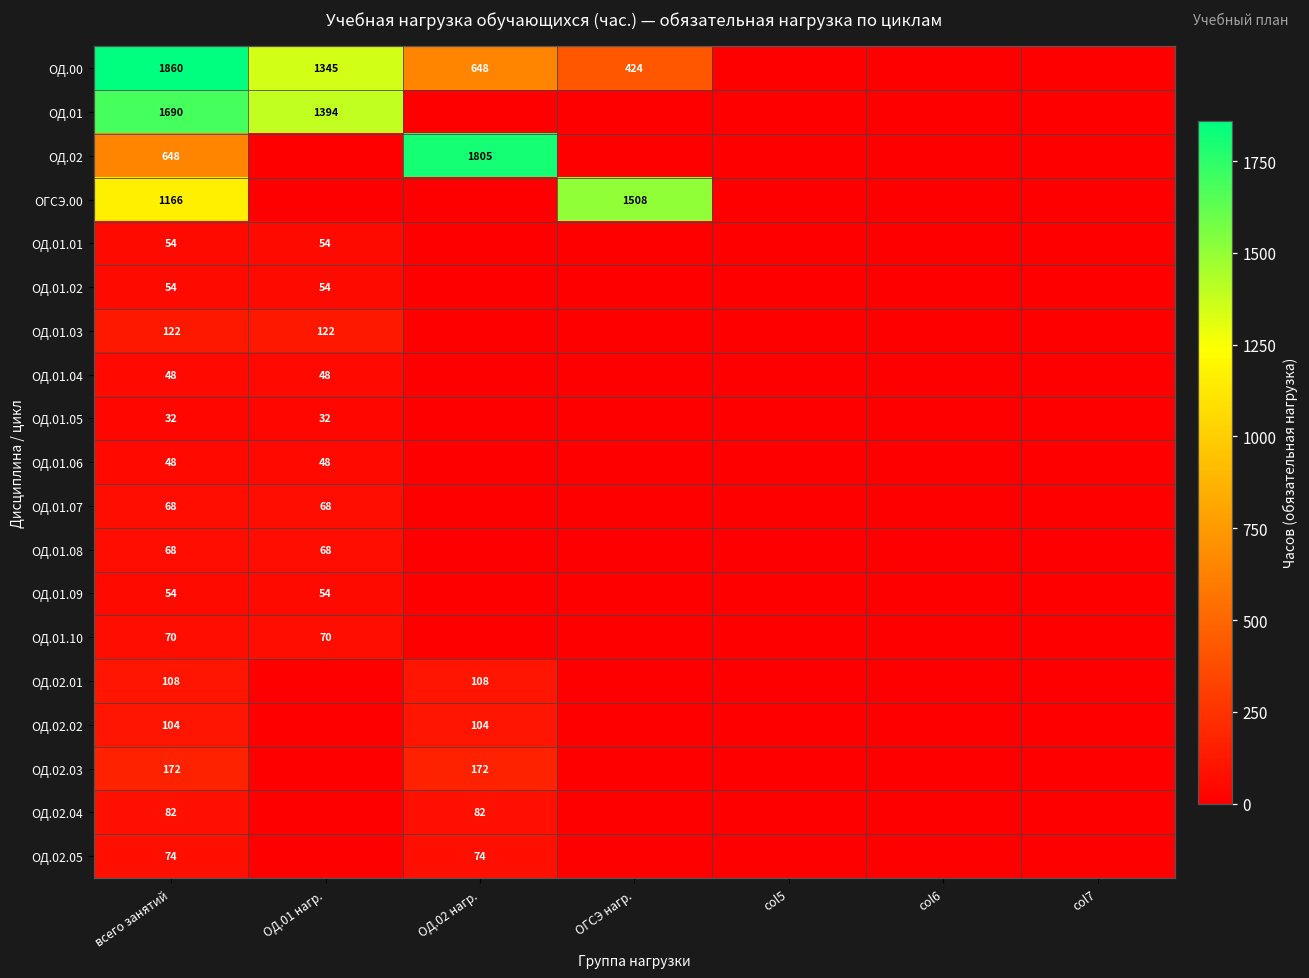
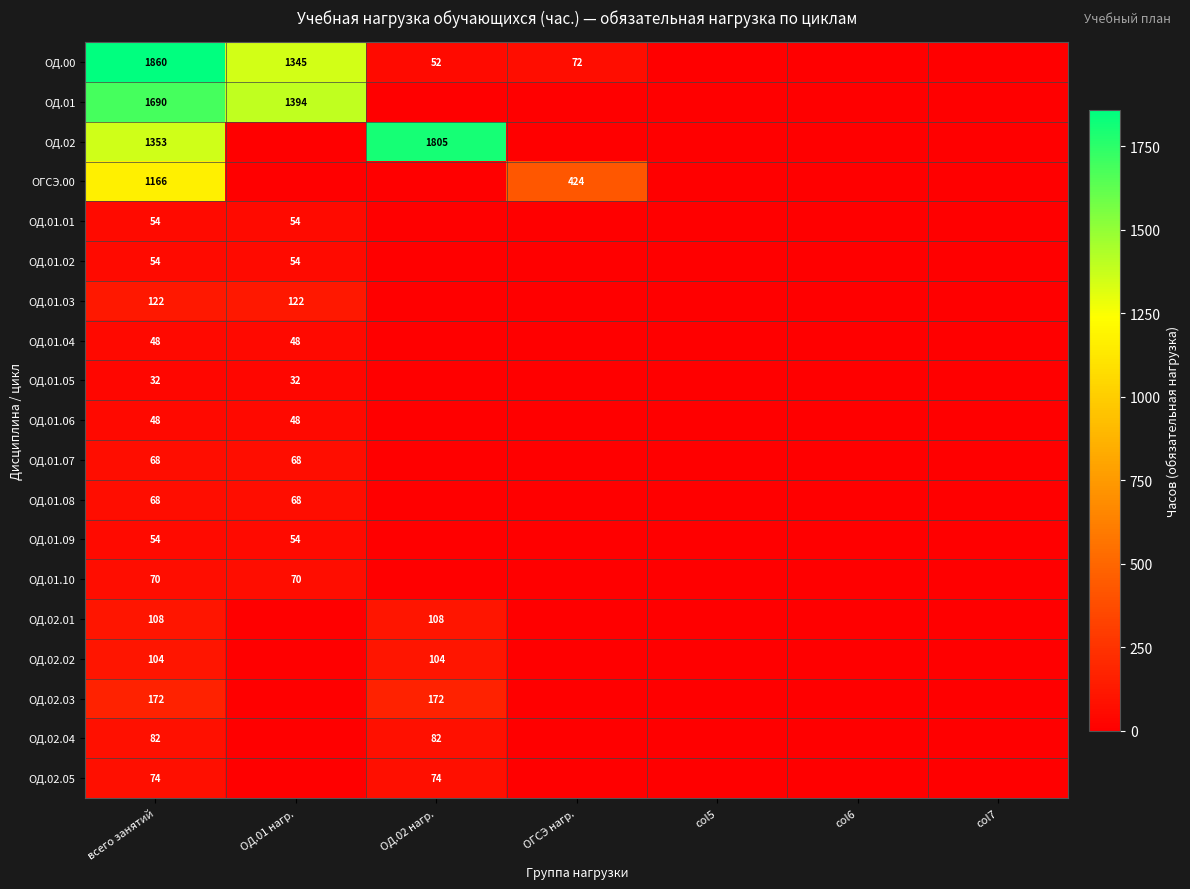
ОД.00, ОД.02 нагр.: 648 -> 52
ОД.00, ОГСЭ нагр.: 424 -> 72
ОД.02, всего занятий: 648 -> 1353
ОГСЭ.00, ОГСЭ нагр.: 1508 -> 424
